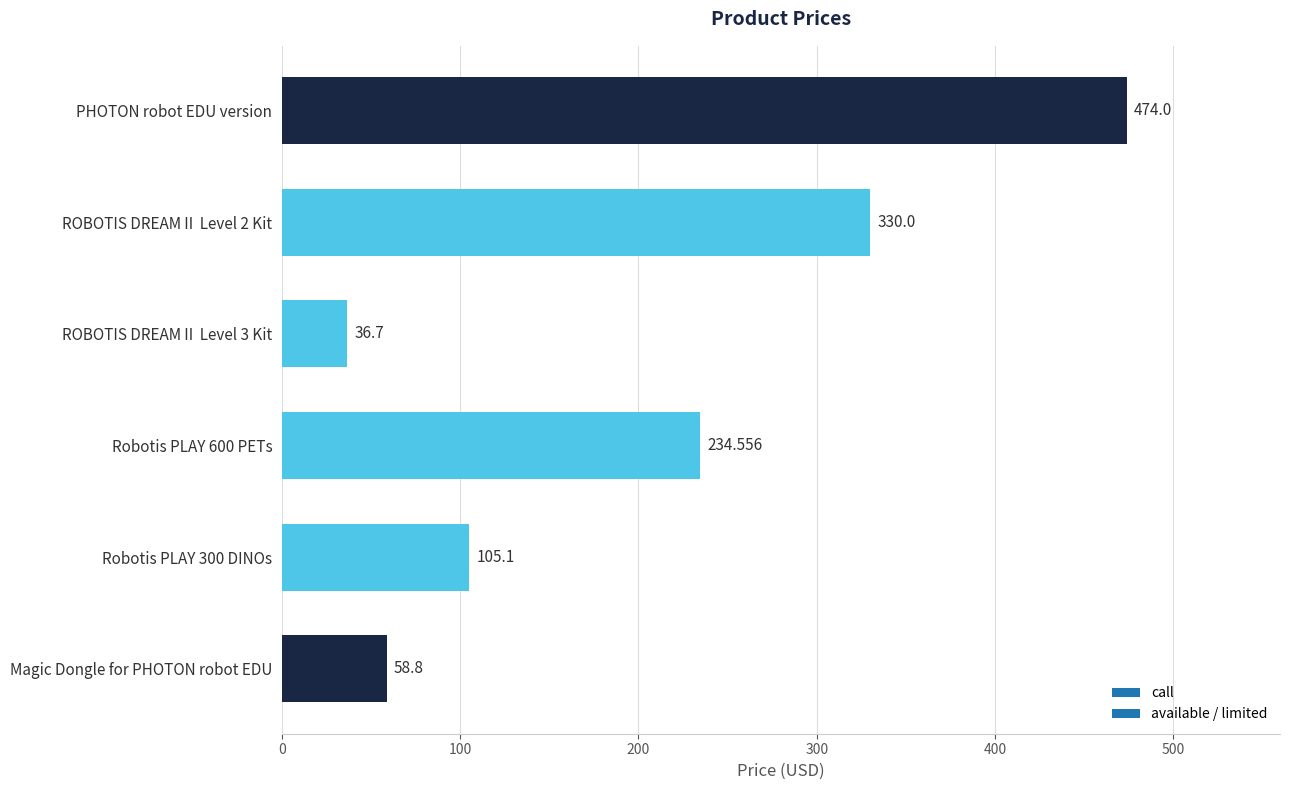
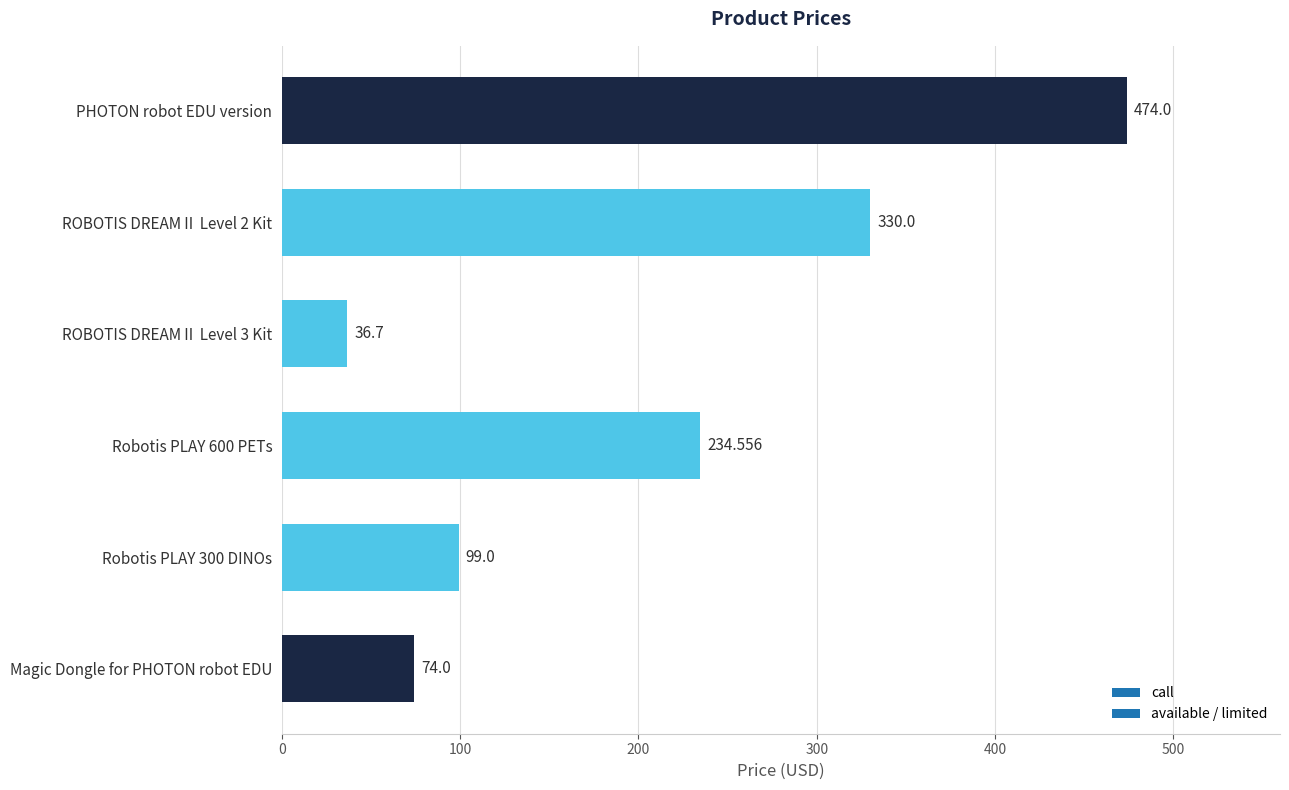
Robotis PLAY 300 DINOs: 105.1 -> 99.0
Magic Dongle for PHOTON robot EDU: 58.8 -> 74.0
